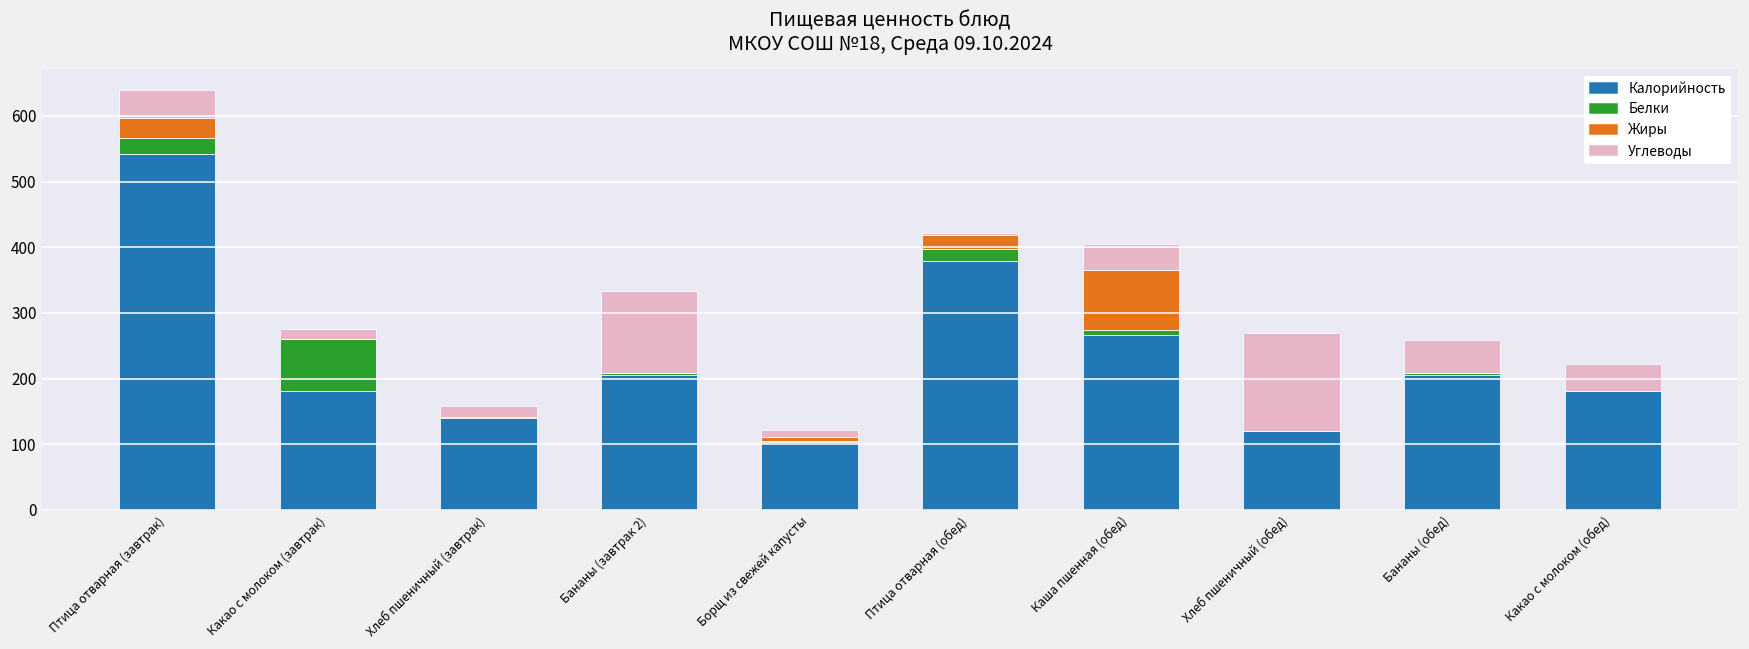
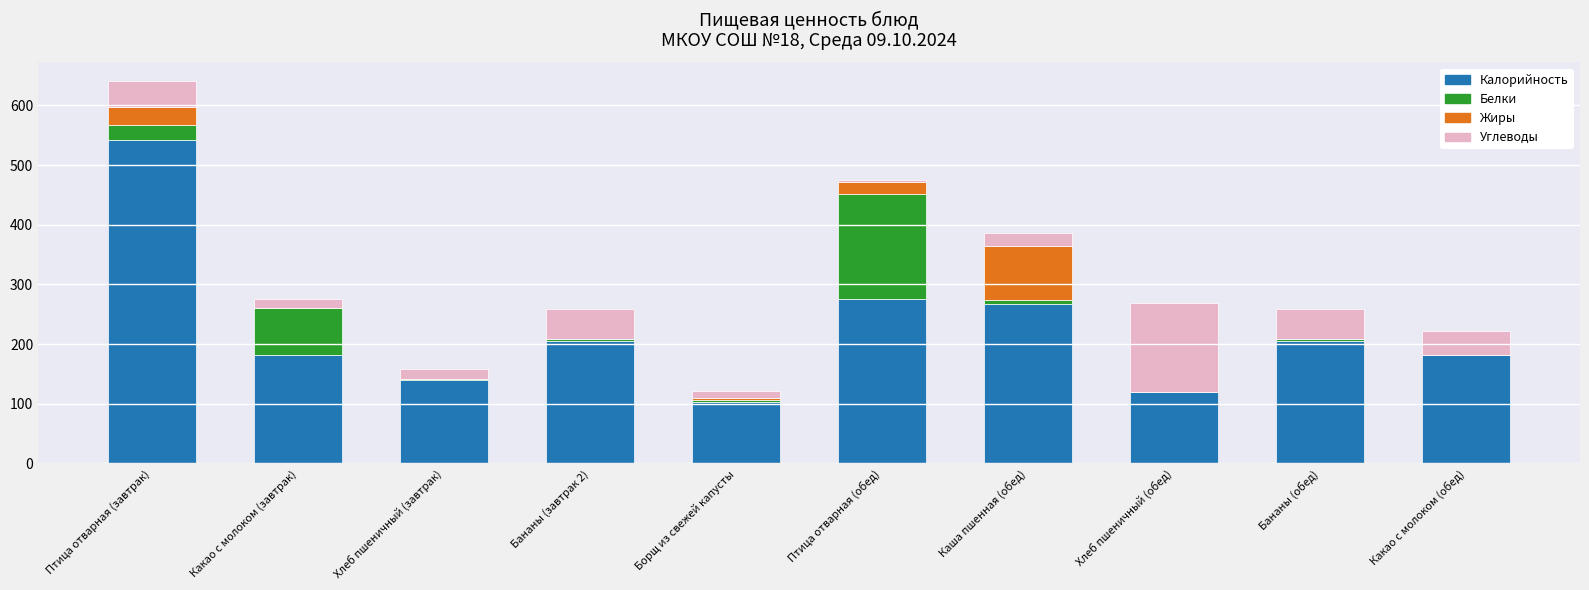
Углеводы, Бананы (завтрак 2): 130 -> 50
Калорийность, Птица отварная (обед): 380 -> 280
Белки, Птица отварная (обед): 20 -> 180
Углеводы, Каша пшенная (обед): 40 -> 20
